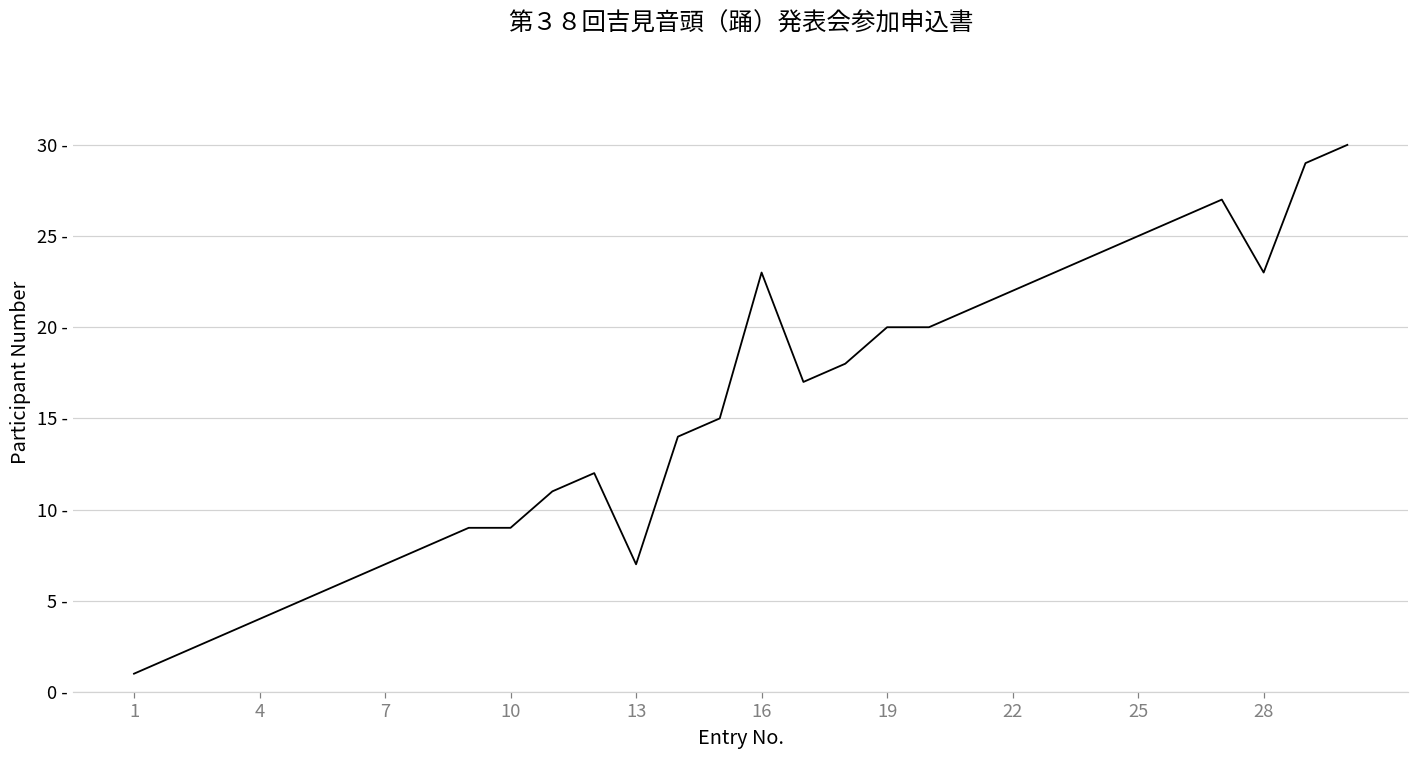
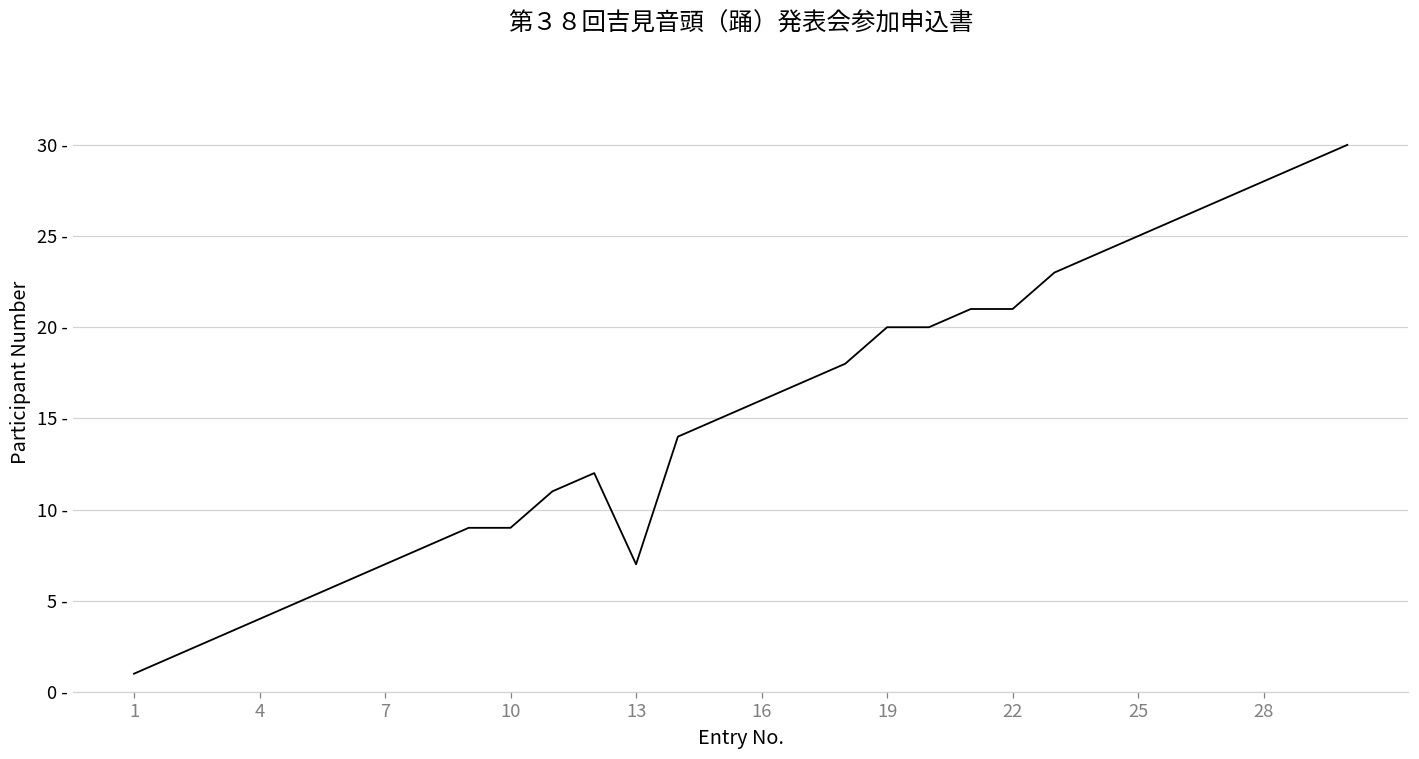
16: 23 - -> 16 -
22: 22 - -> 21 -
28: 23 - -> 28 -
